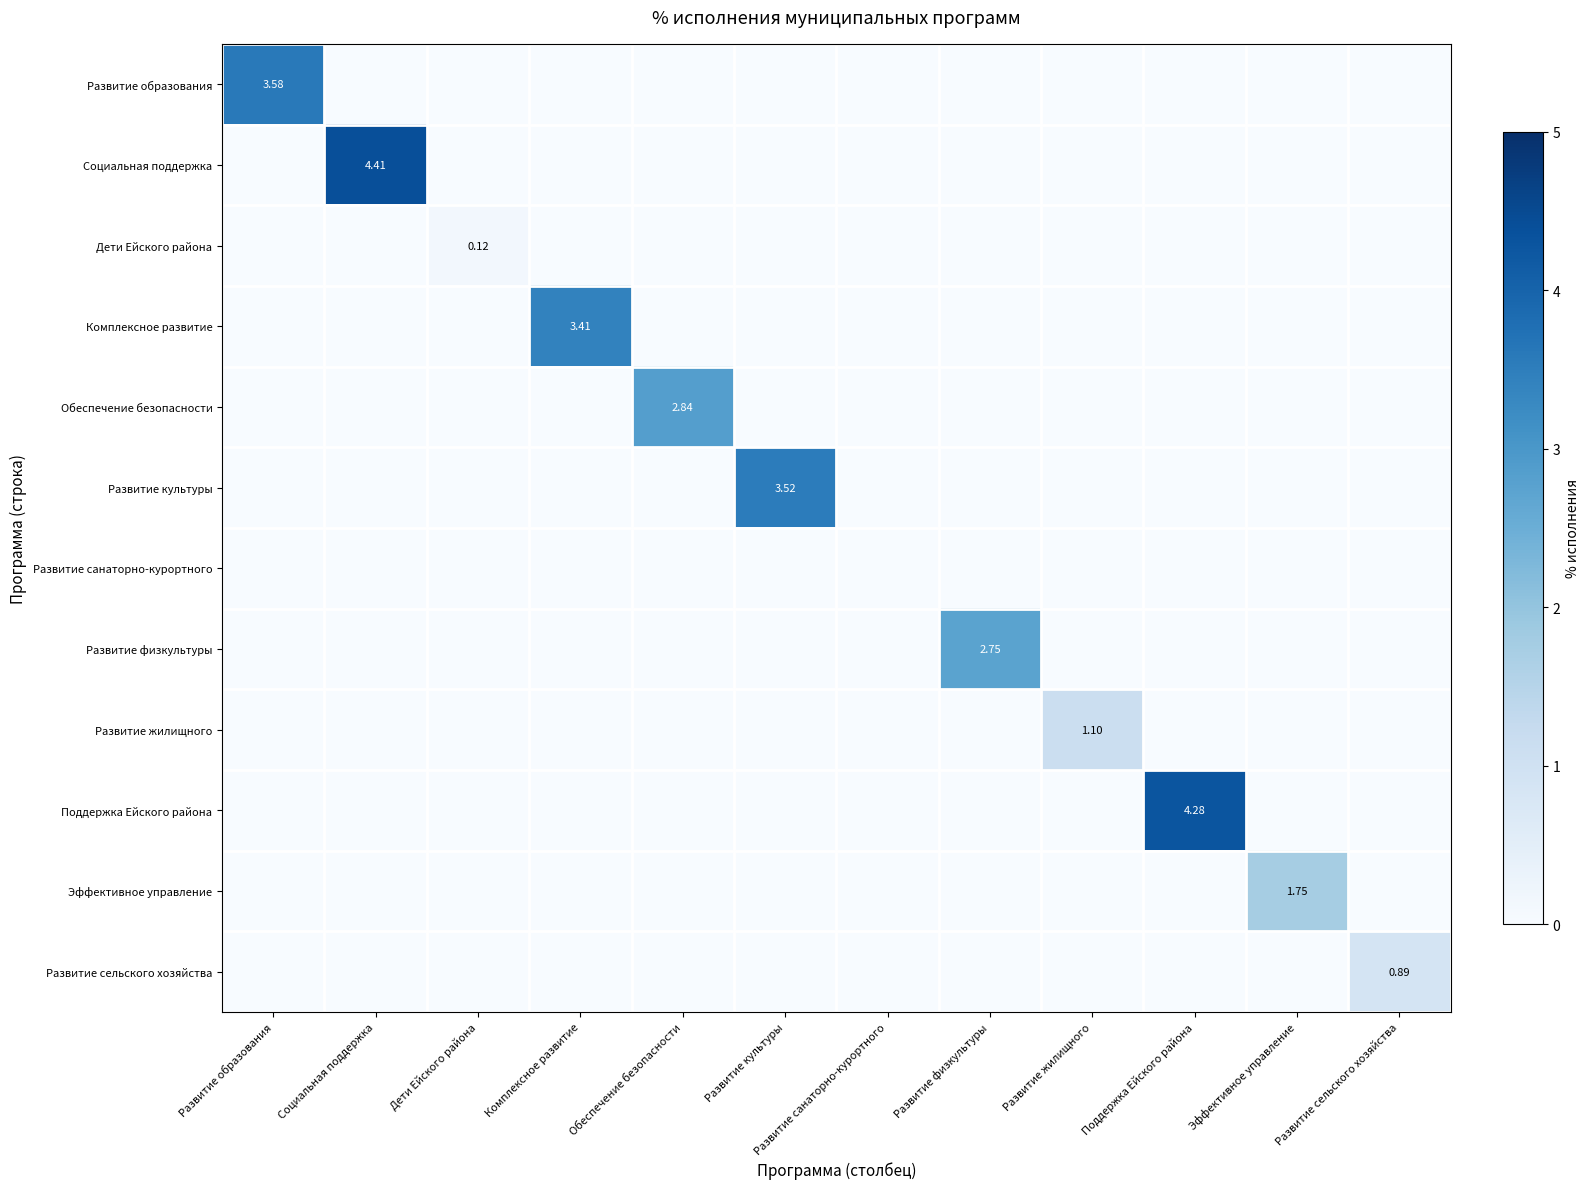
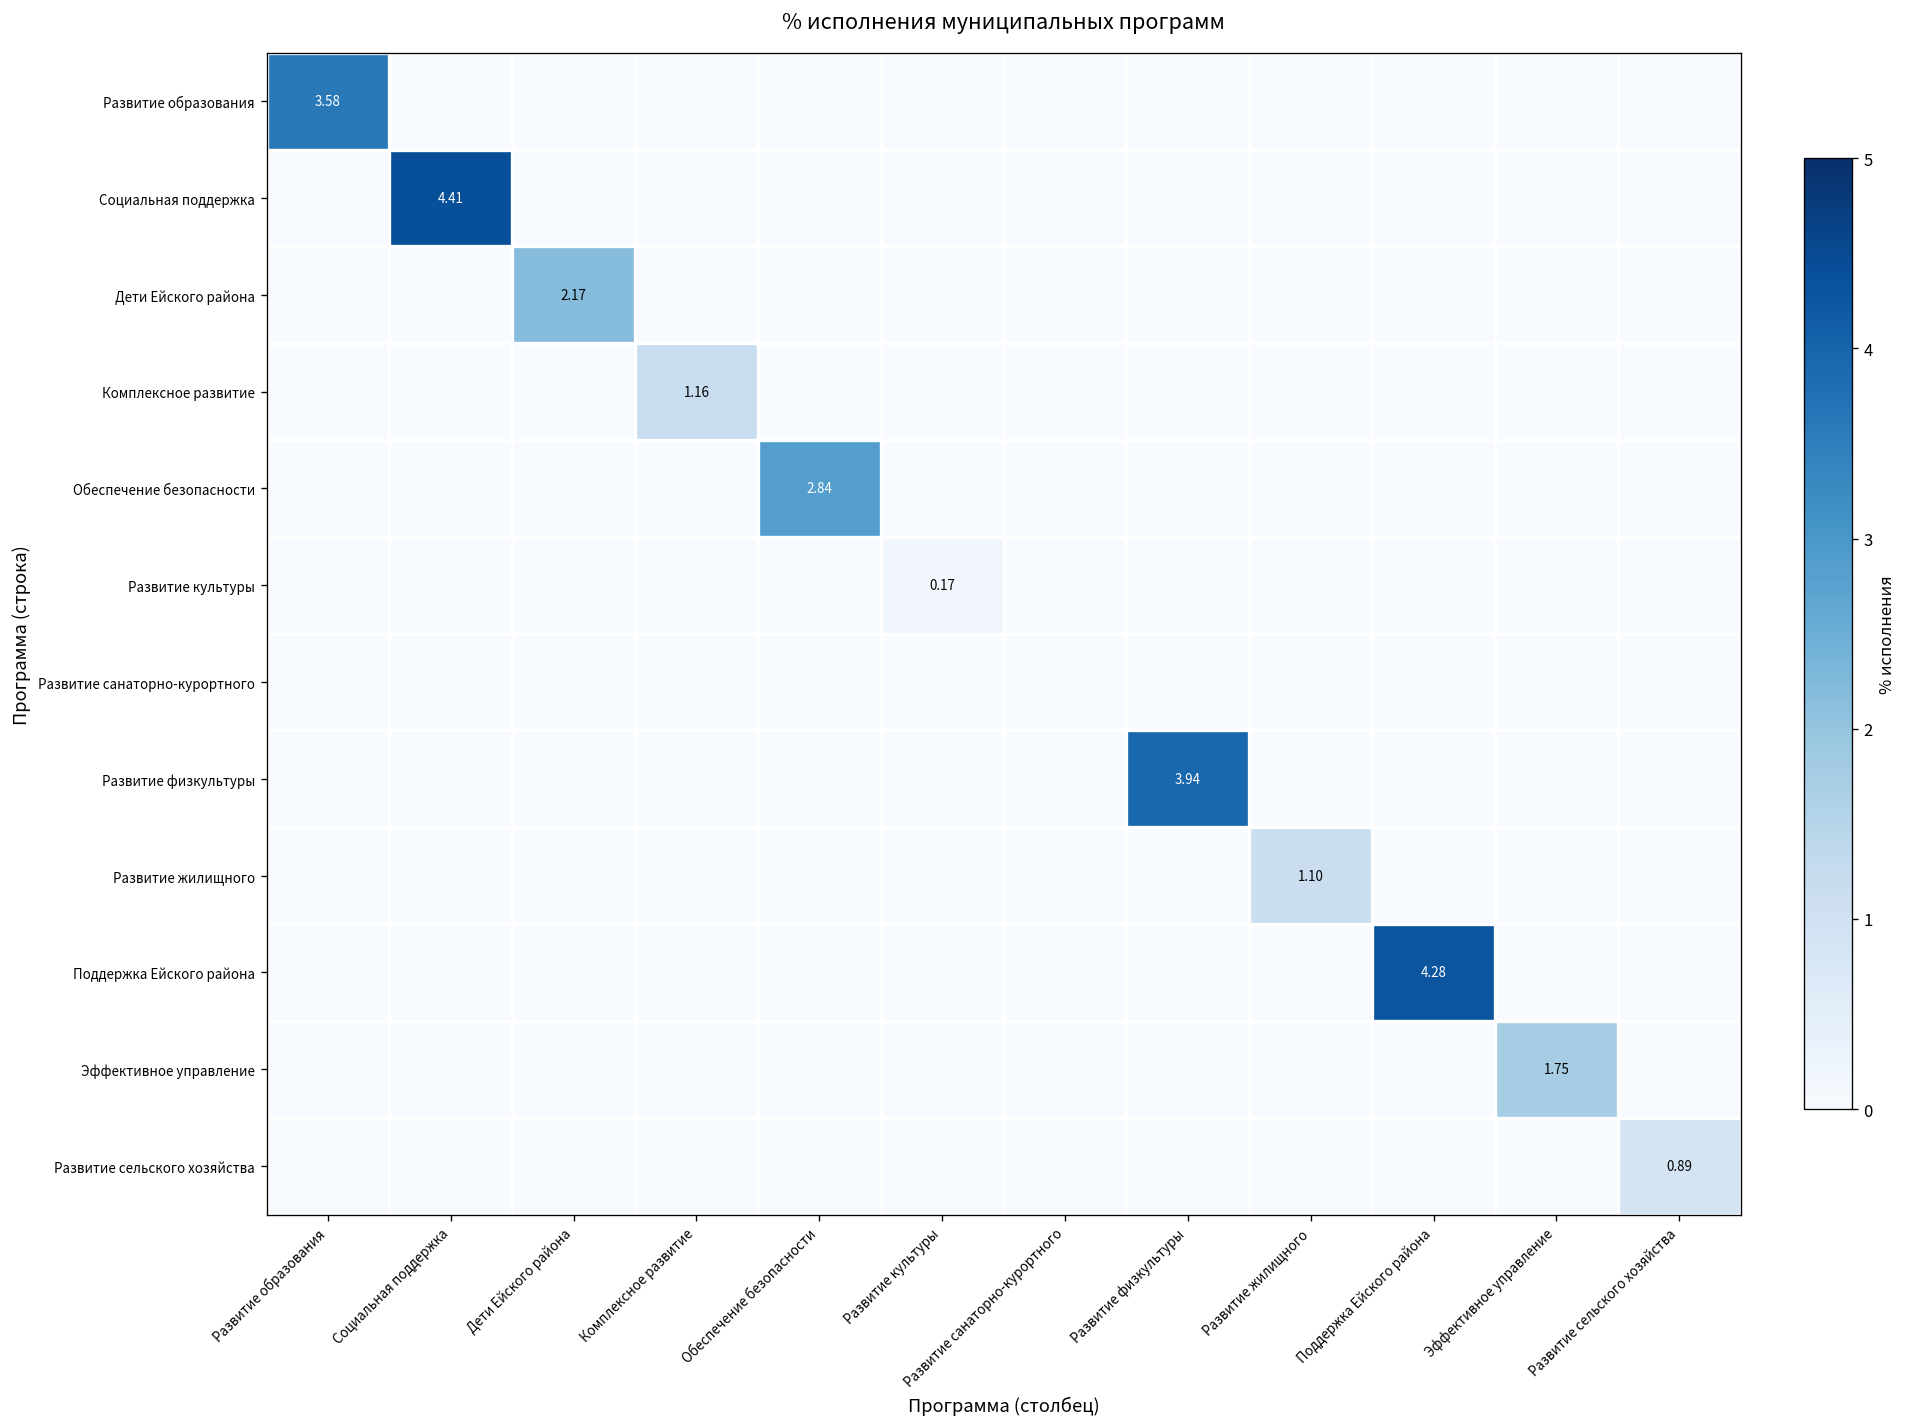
Дети Ейского района, Дети Ейского района: 0.12 -> 2.17
Комплексное развитие, Комплексное развитие: 3.41 -> 1.16
Развитие культуры, Развитие культуры: 3.52 -> 0.17
Развитие физкультуры, Развитие физкультуры: 2.75 -> 3.94
